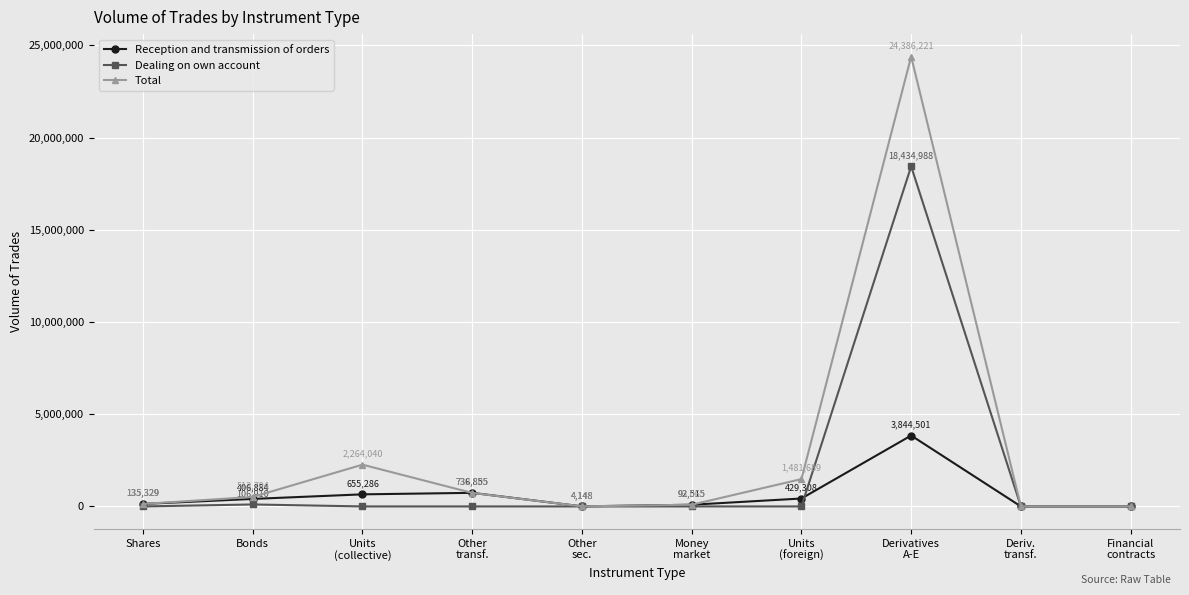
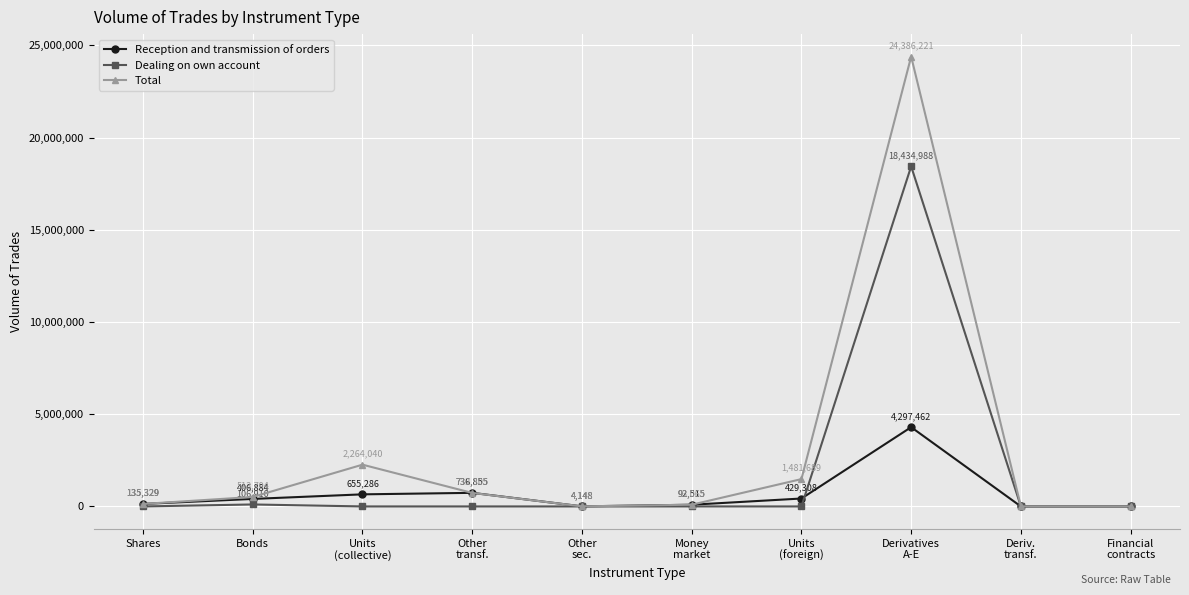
Reception and transmission of orders, Derivatives A-E: 3,844,501 -> 4,297,462
